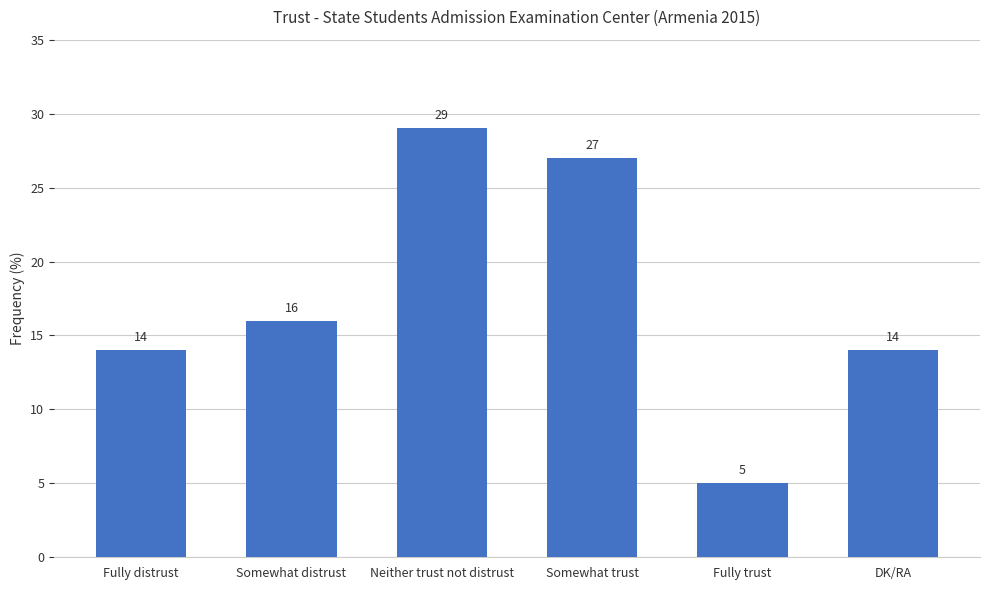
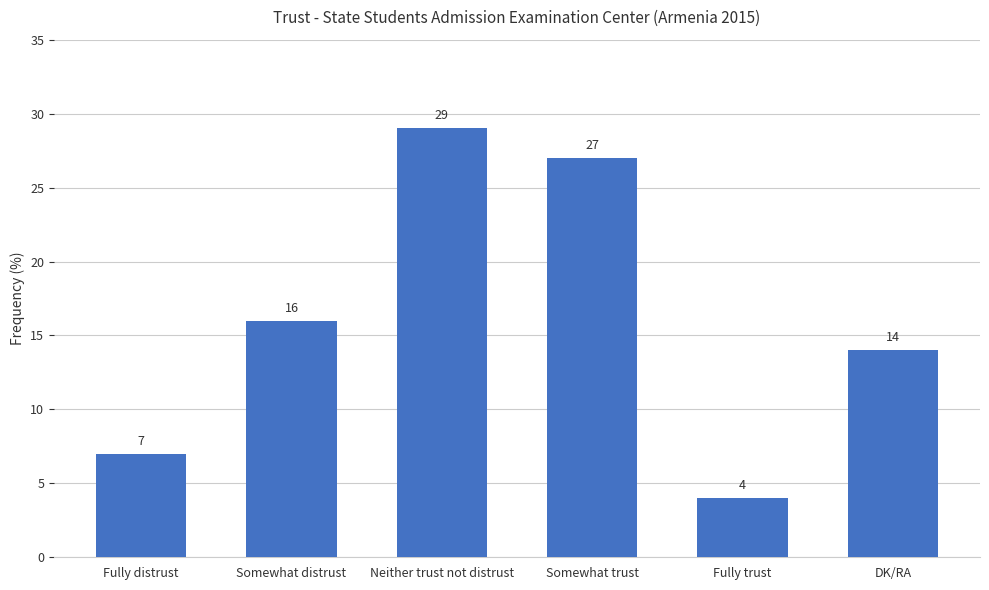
Fully distrust: 14 -> 7
Fully trust: 5 -> 4
